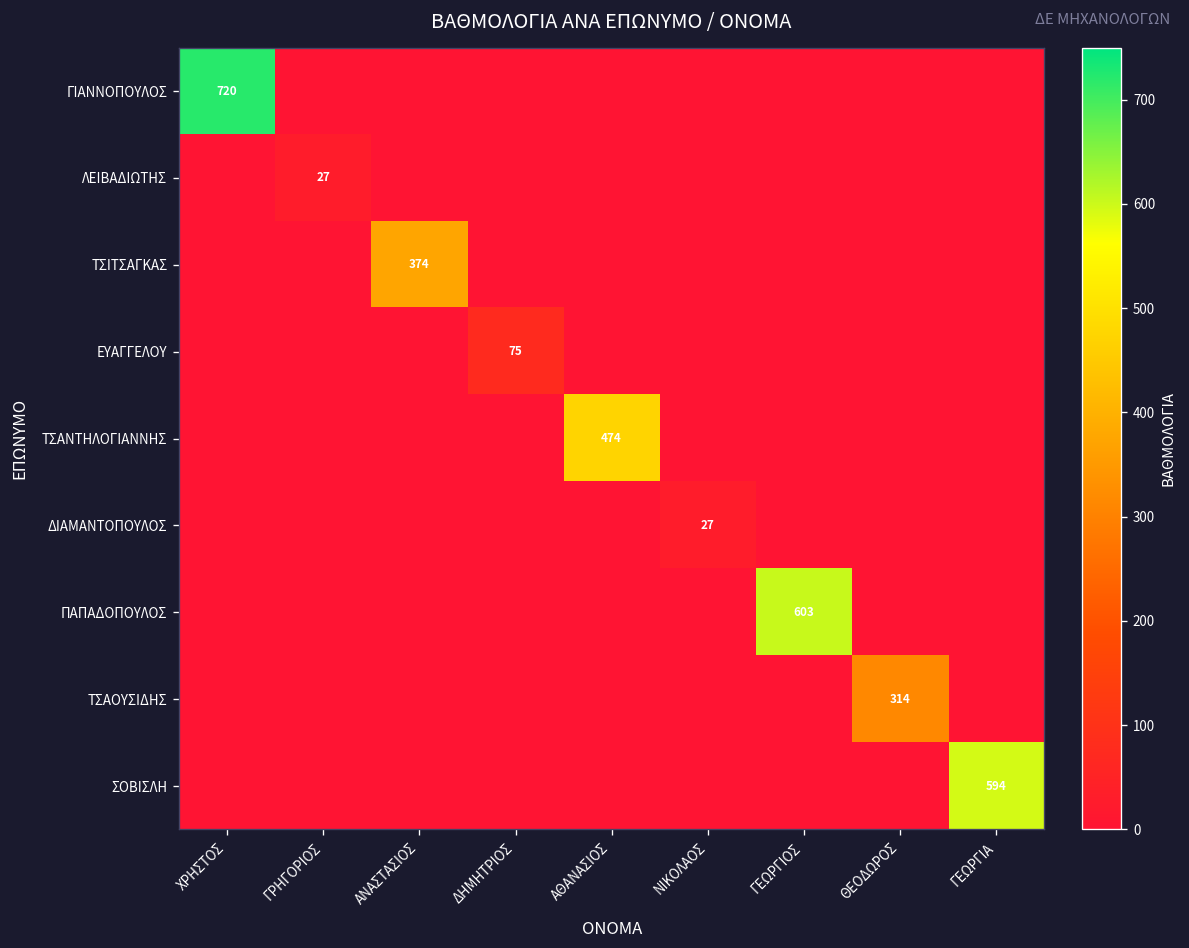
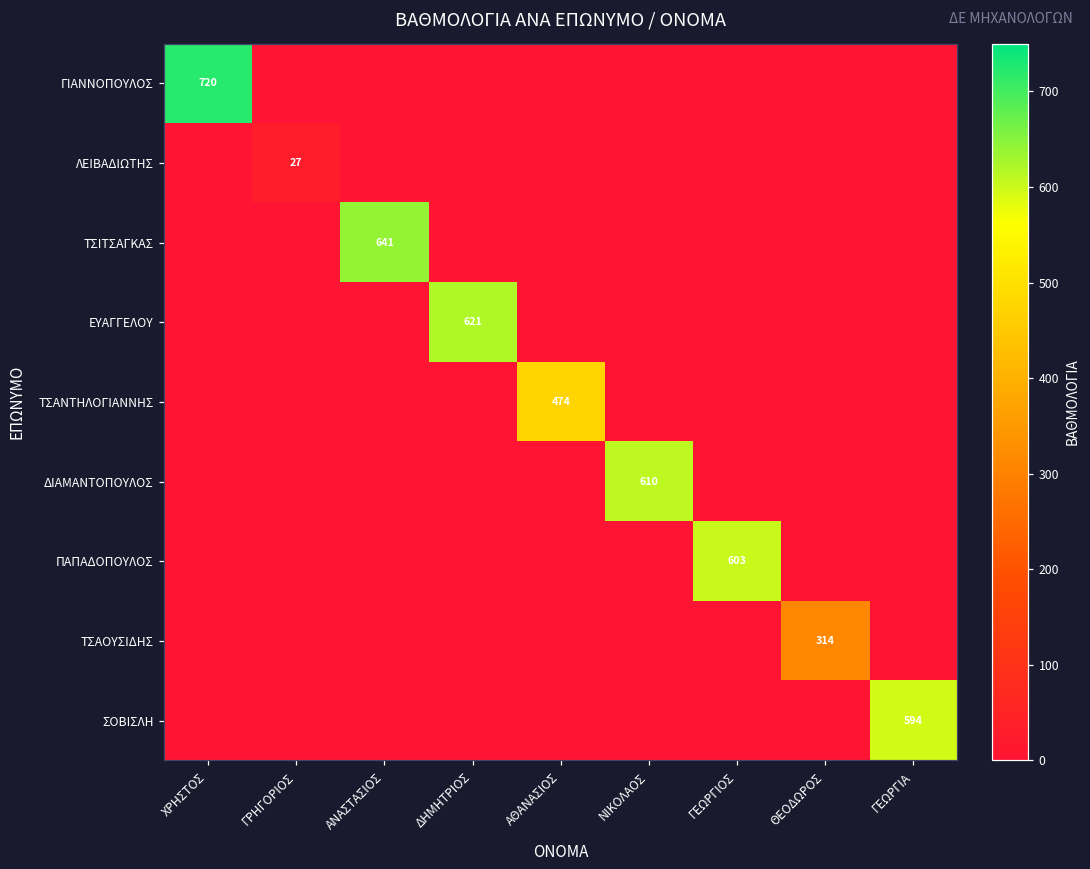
ΤΣΙΤΣΑΓΚΑΣ, ΑΝΑΣΤΑΣΙΟΣ: 374 -> 641
ΕΥΑΓΓΕΛΟΥ, ΔΗΜΗΤΡΙΟΣ: 75 -> 621
ΔΙΑΜΑΝΤΟΠΟΥΛΟΣ, ΝΙΚΟΛΑΟΣ: 27 -> 610
